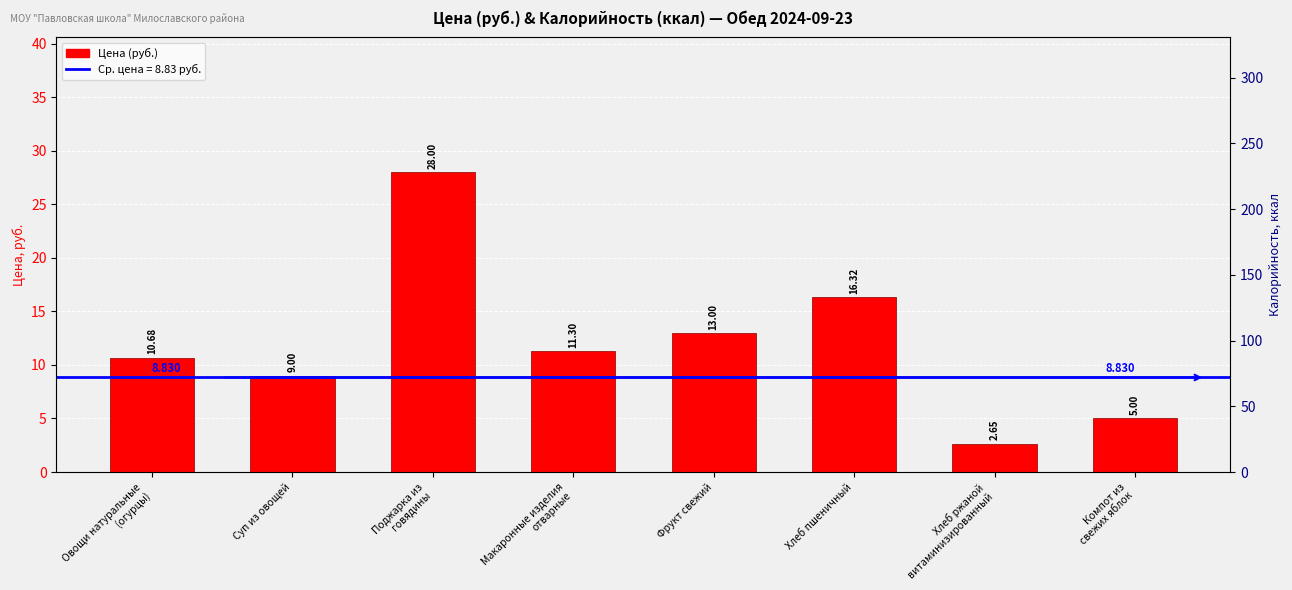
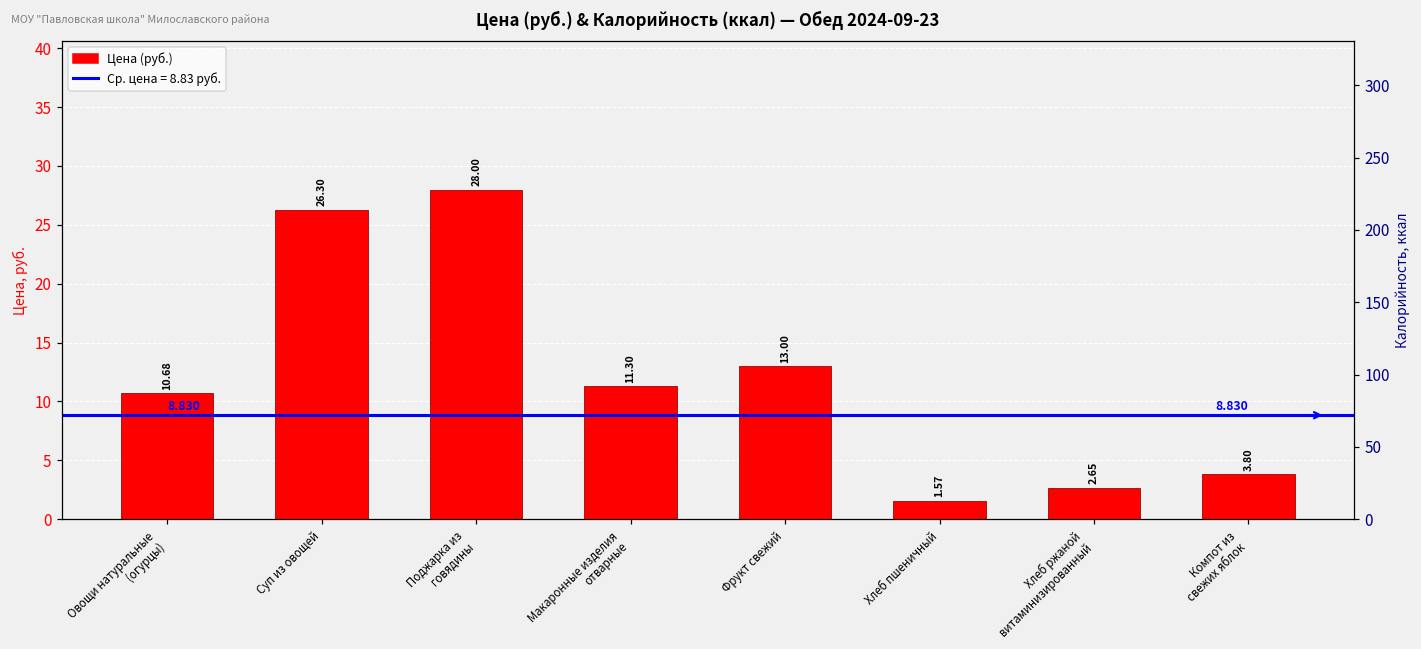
Суп из овощей: 9.00 -> 26.30
Хлеб пшеничный: 16.32 -> 1.57
Компот из свежих яблок: 5.00 -> 3.80
